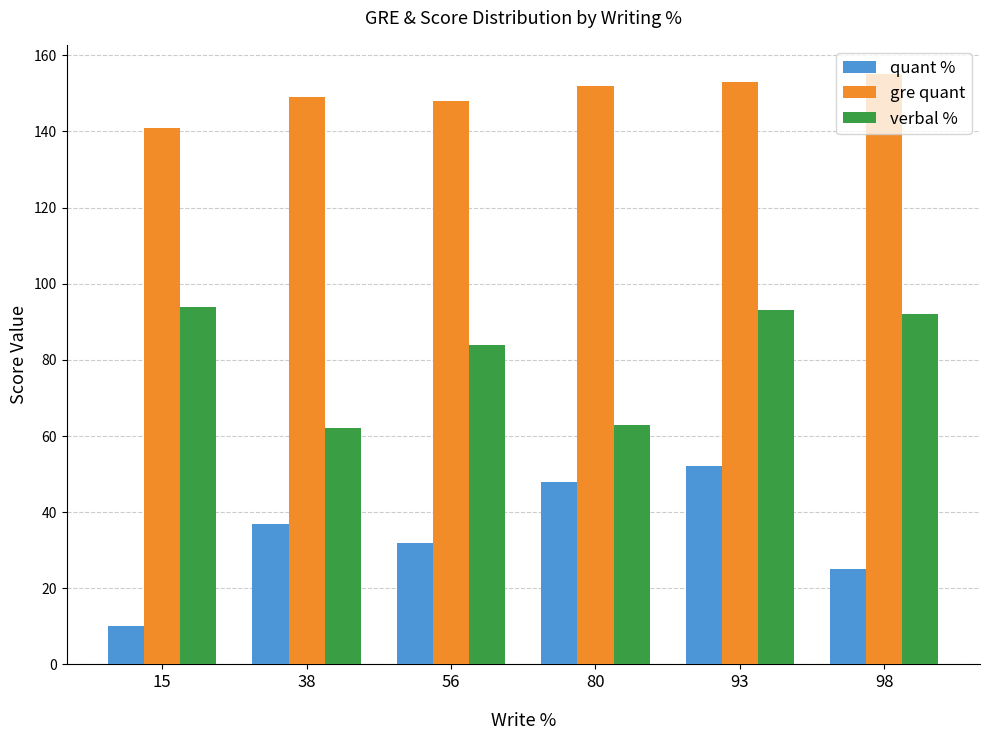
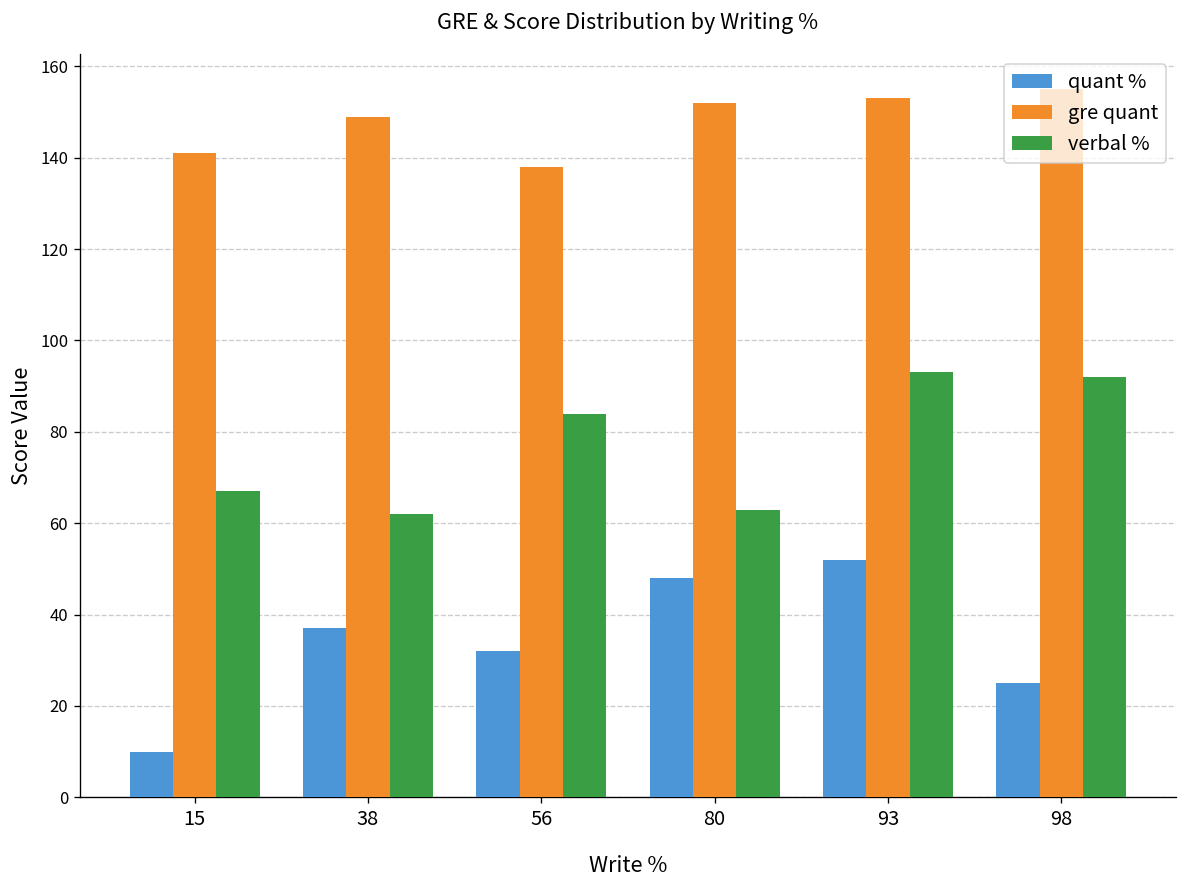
verbal %, 15: 94 -> 67
gre quant, 56: 148 -> 138
